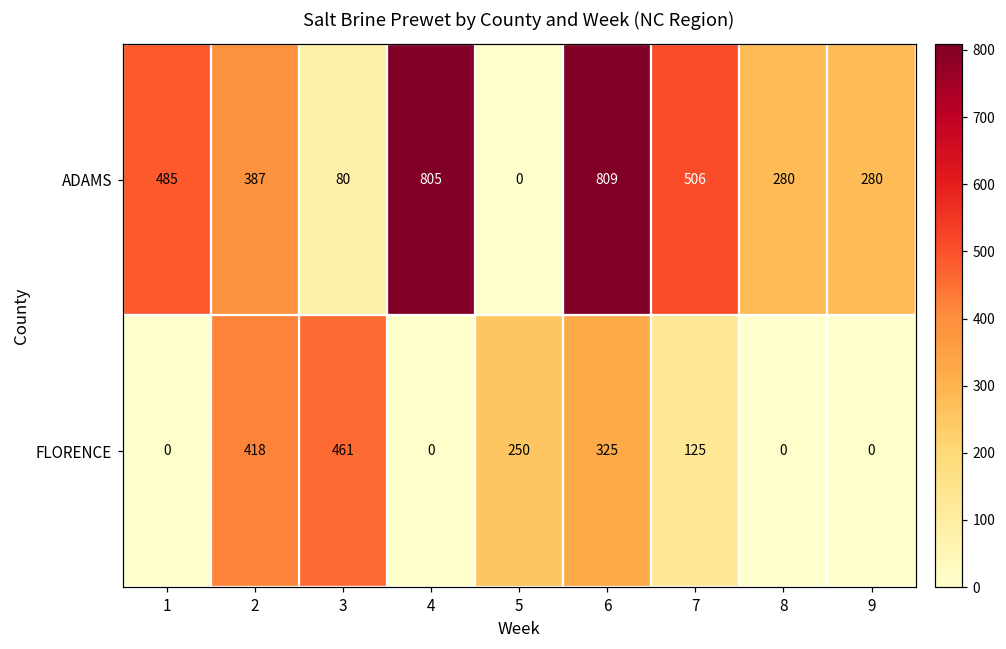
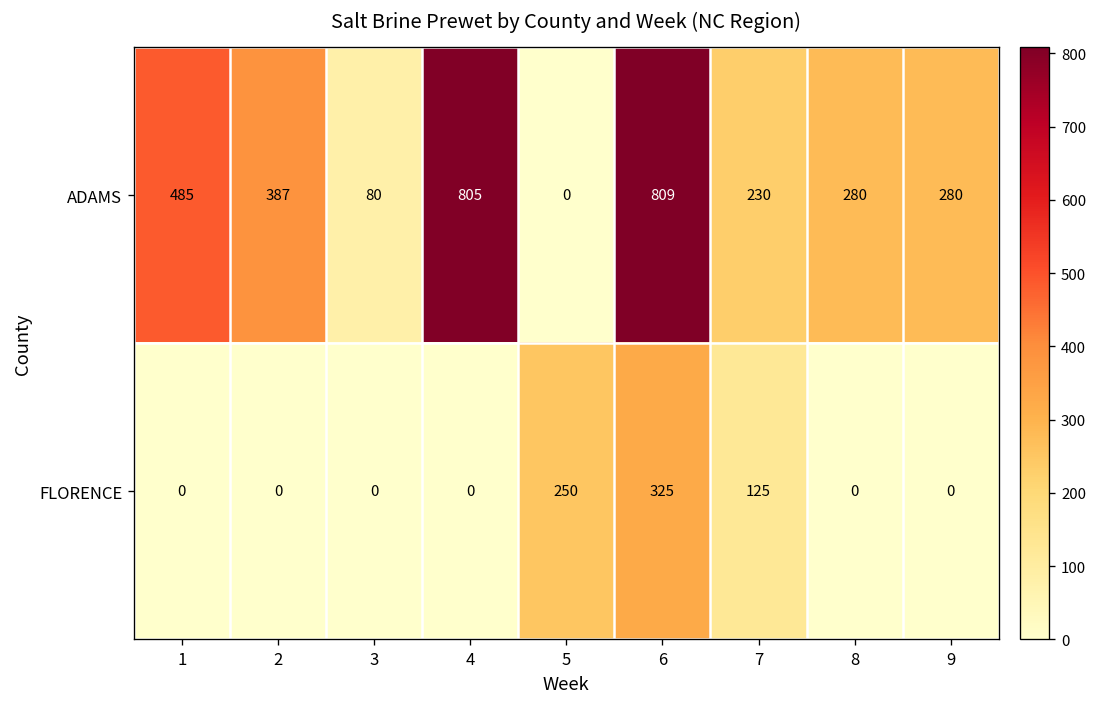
ADAMS, 7: 506 -> 230
FLORENCE, 2: 418 -> 0
FLORENCE, 3: 461 -> 0
